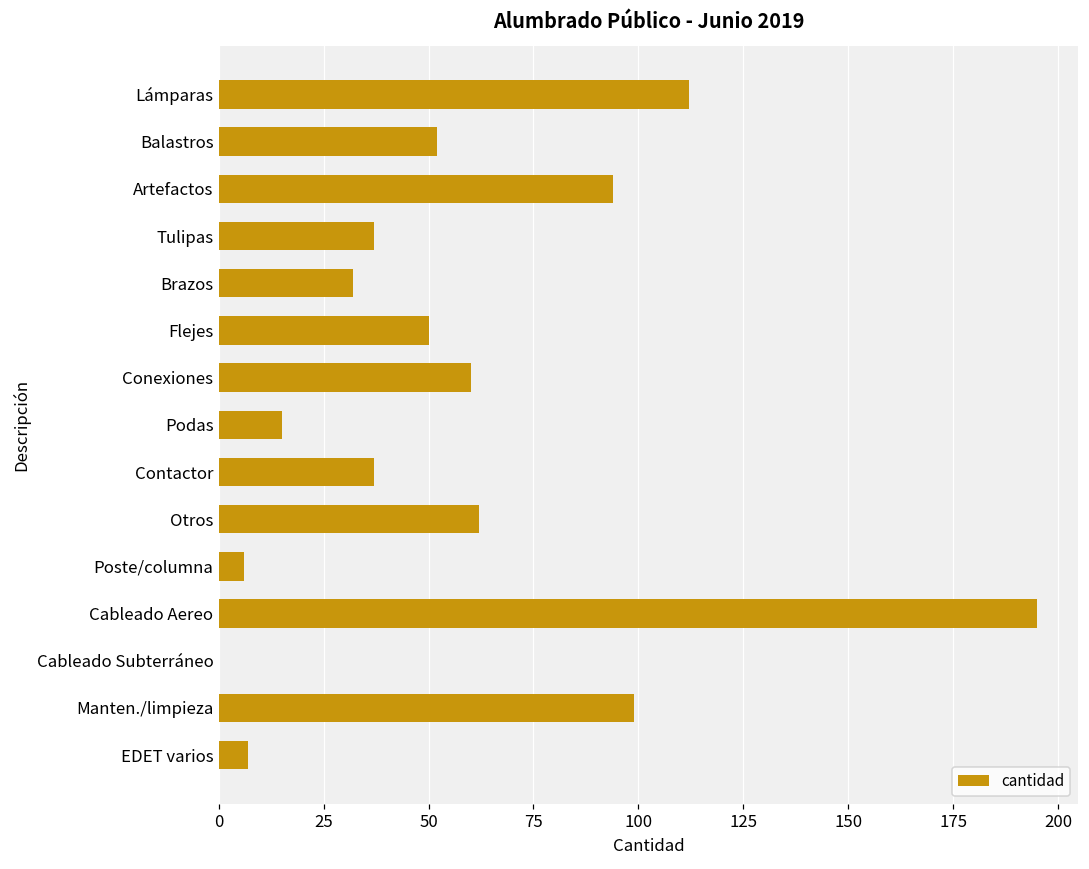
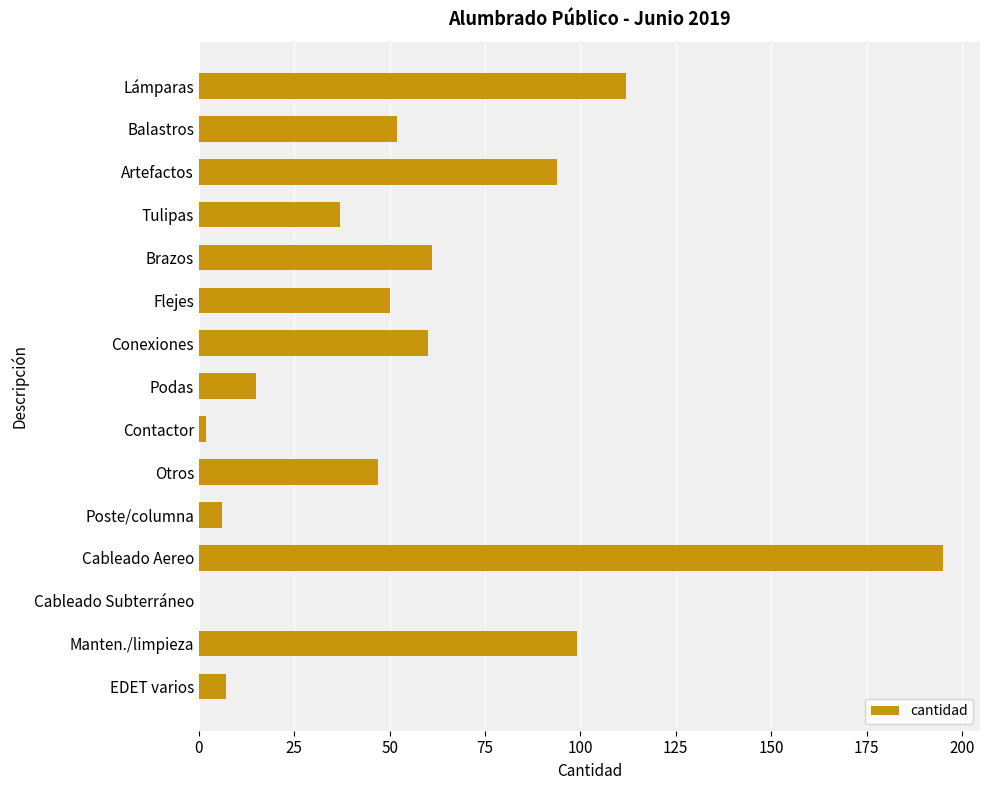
Brazos: 32 -> 61
Contactor: 37 -> 2
Otros: 62 -> 47
